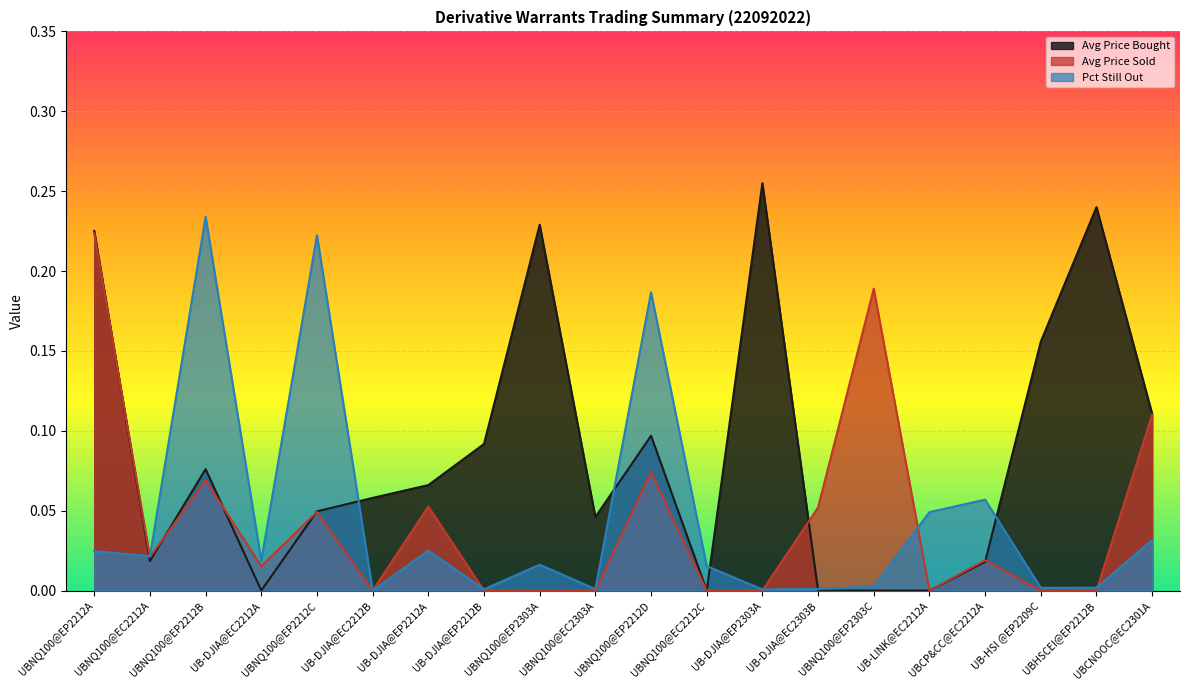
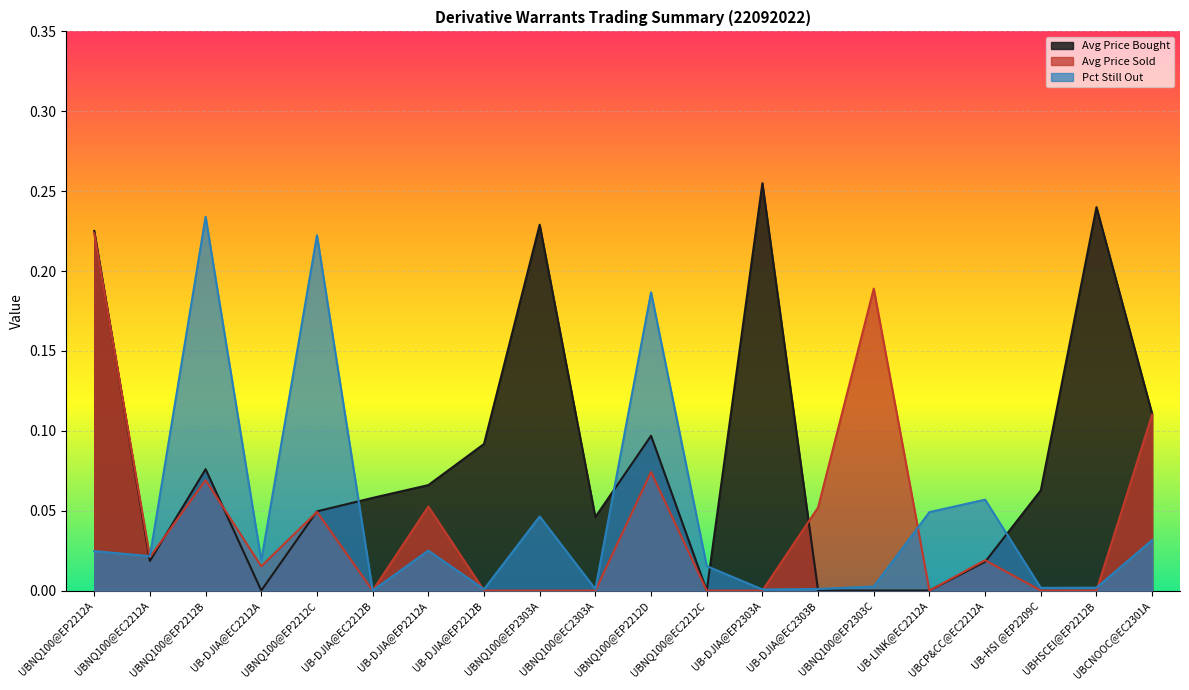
Pct Still Out, UBNQ100@EP2303A: 0.016 -> 0.046
Avg Price Bought, UB-HSI @EP2209C: 0.156 -> 0.063
